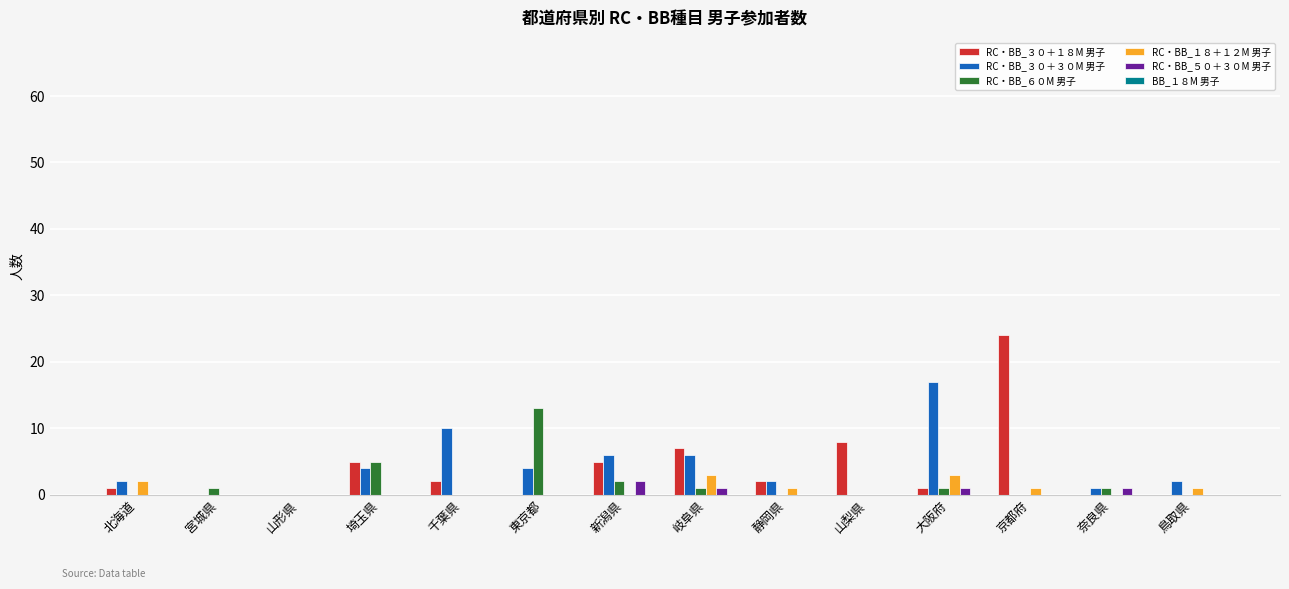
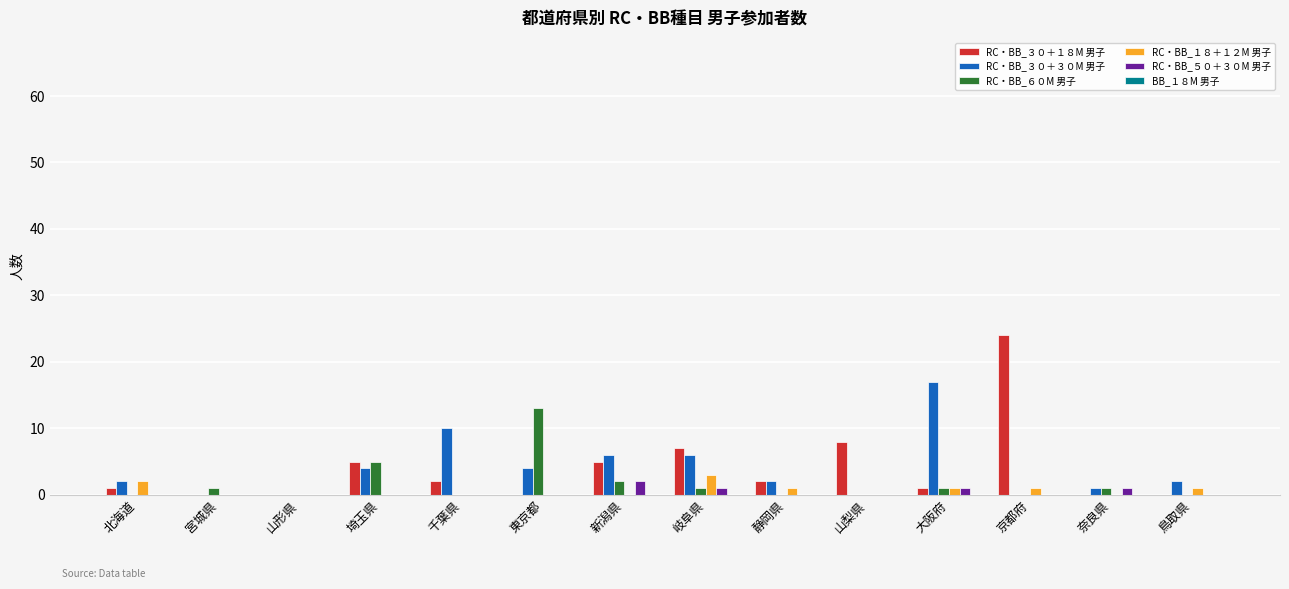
RC・BB_１８＋１２M 男子, 大阪府: 3 -> 1
